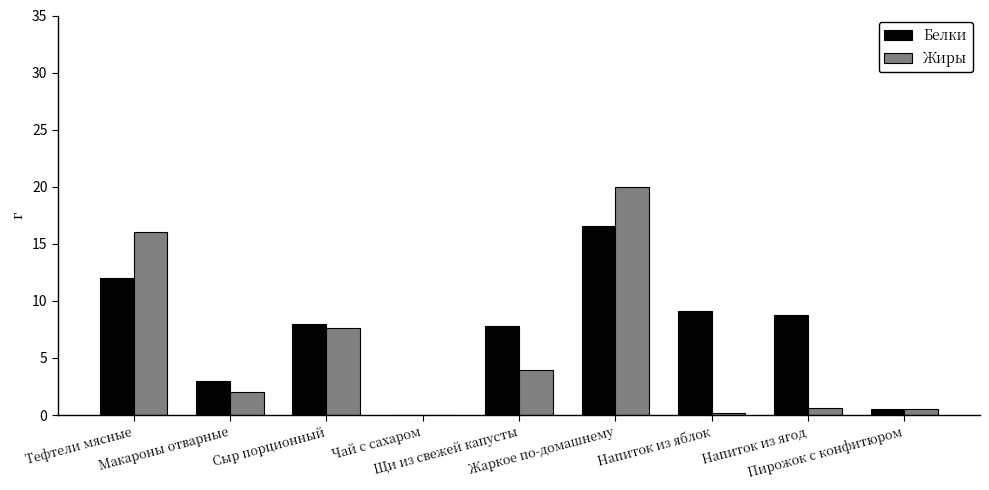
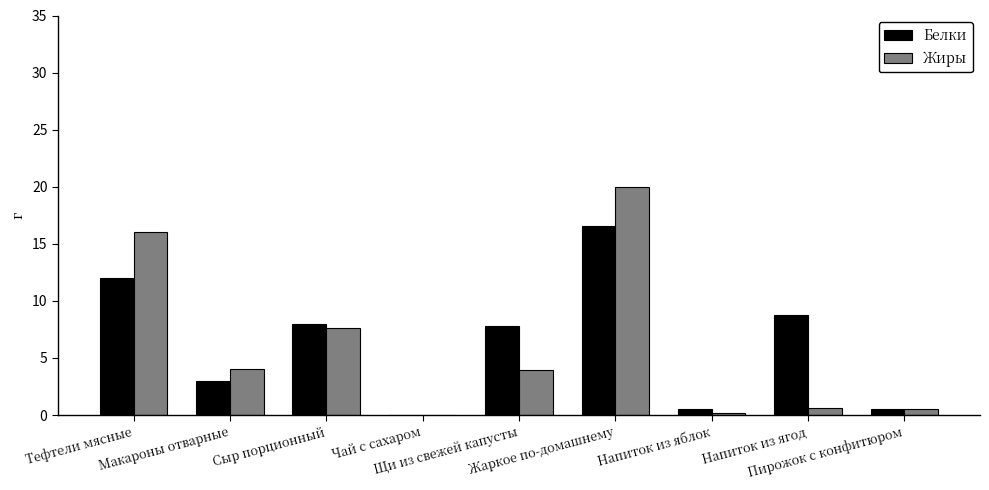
Жиры, Макароны отварные: 2 -> 4
Белки, Напиток из яблок: 9.1 -> 0.5
